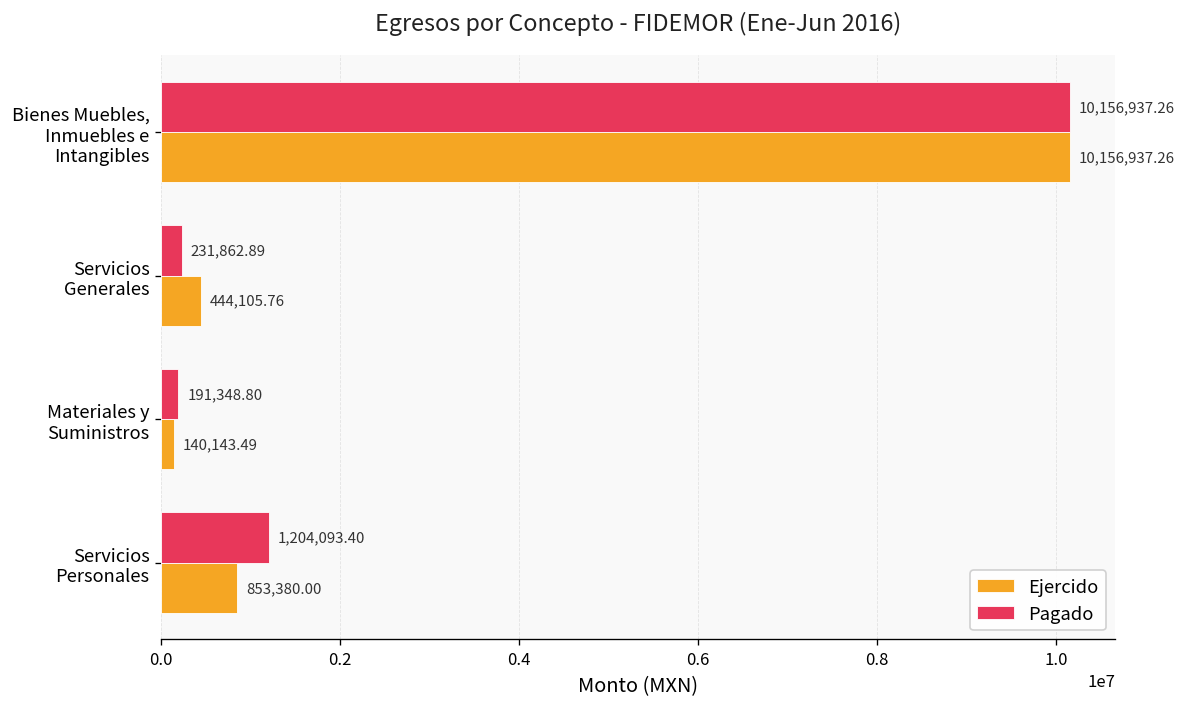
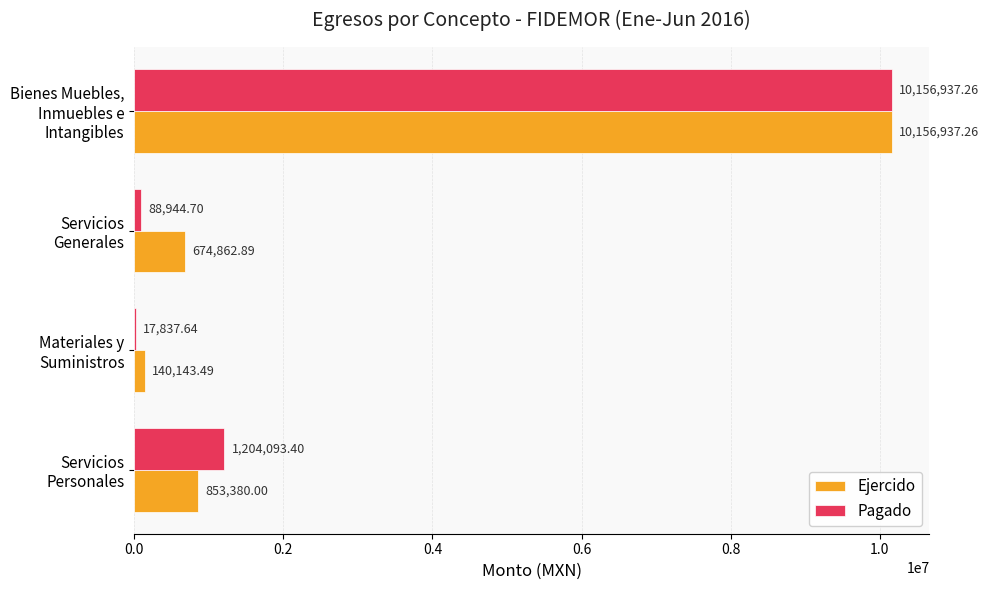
Pagado, Servicios Generales: 231,862.89 -> 88,944.70
Ejercido, Servicios Generales: 444,105.76 -> 674,862.89
Pagado, Materiales y Suministros: 191,348.80 -> 17,837.64
